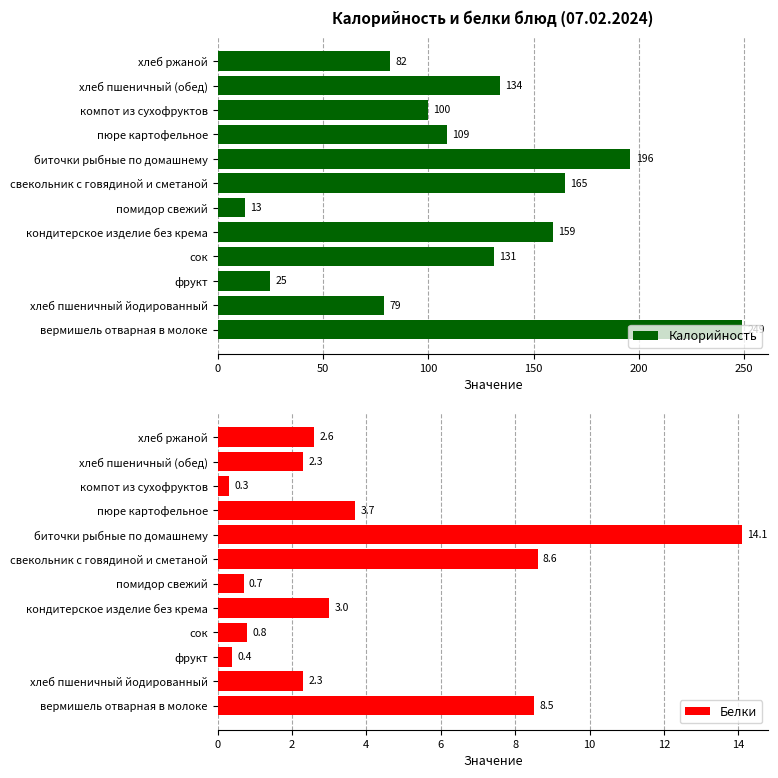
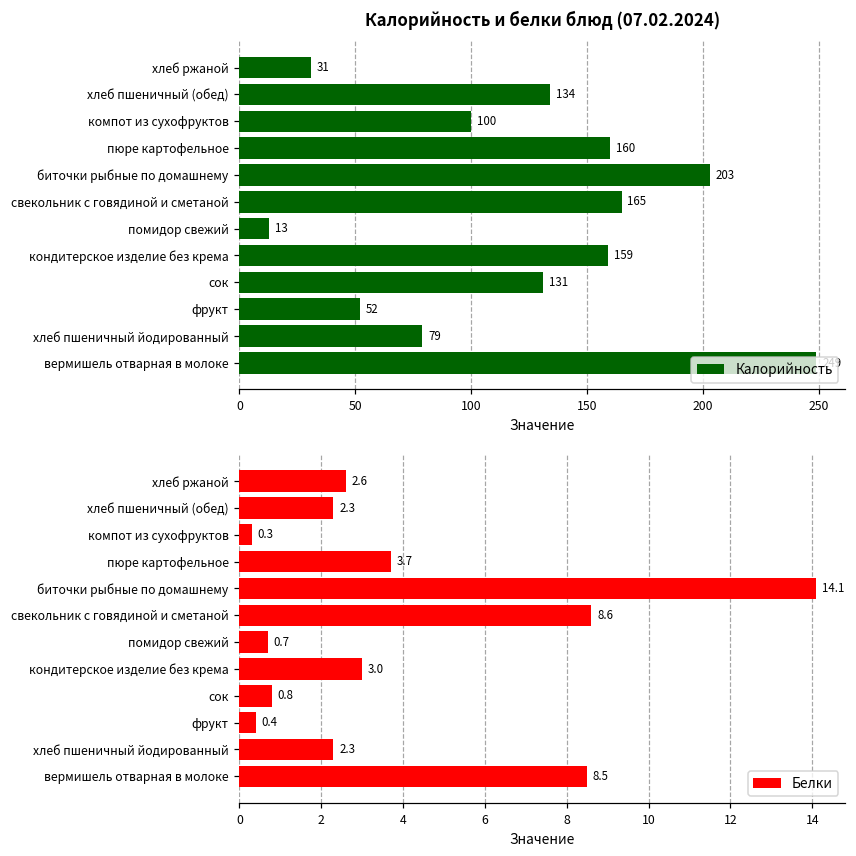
Калорийность и белки блюд (07.02.2024), хлеб ржаной: 82 -> 31
Калорийность и белки блюд (07.02.2024), пюре картофельное: 109 -> 160
Калорийность и белки блюд (07.02.2024), биточки рыбные по домашнему: 196 -> 203
Калорийность и белки блюд (07.02.2024), фрукт: 25 -> 52
